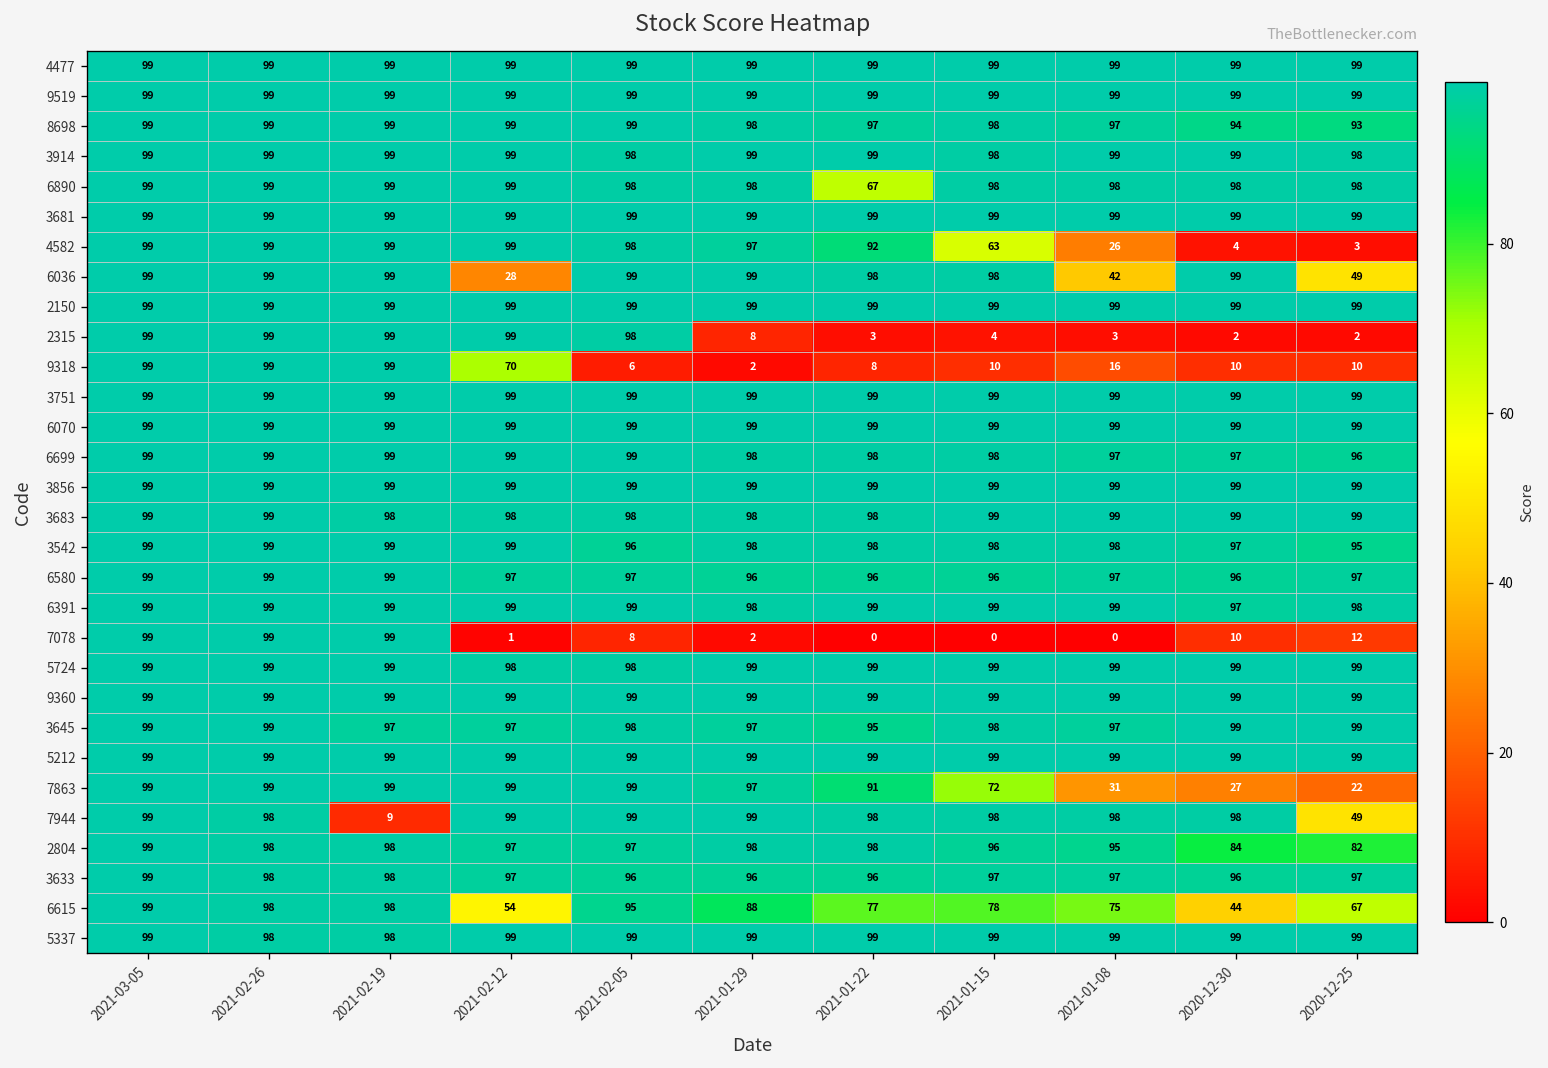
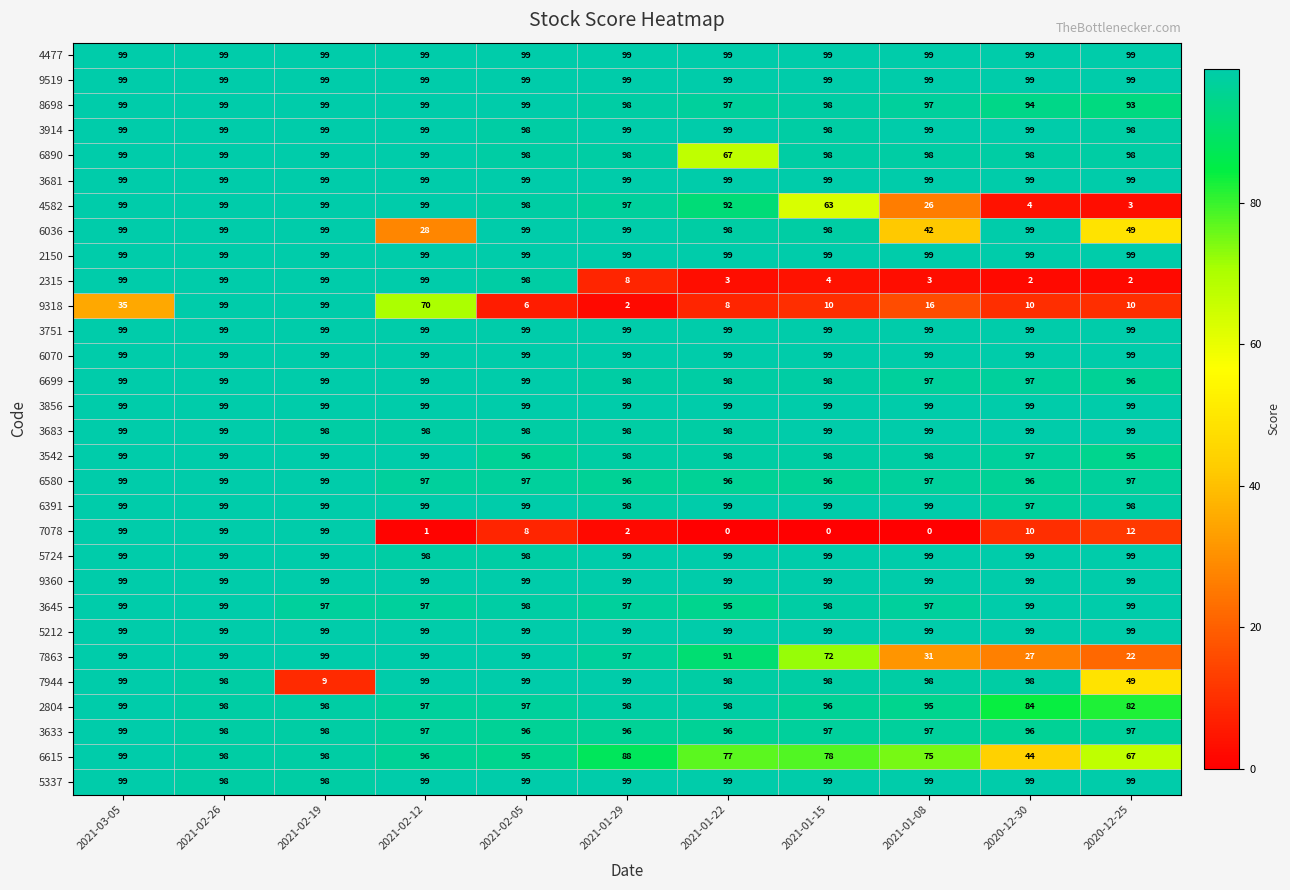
9318, 2021-03-05: 99 -> 35
6615, 2021-02-12: 54 -> 96
